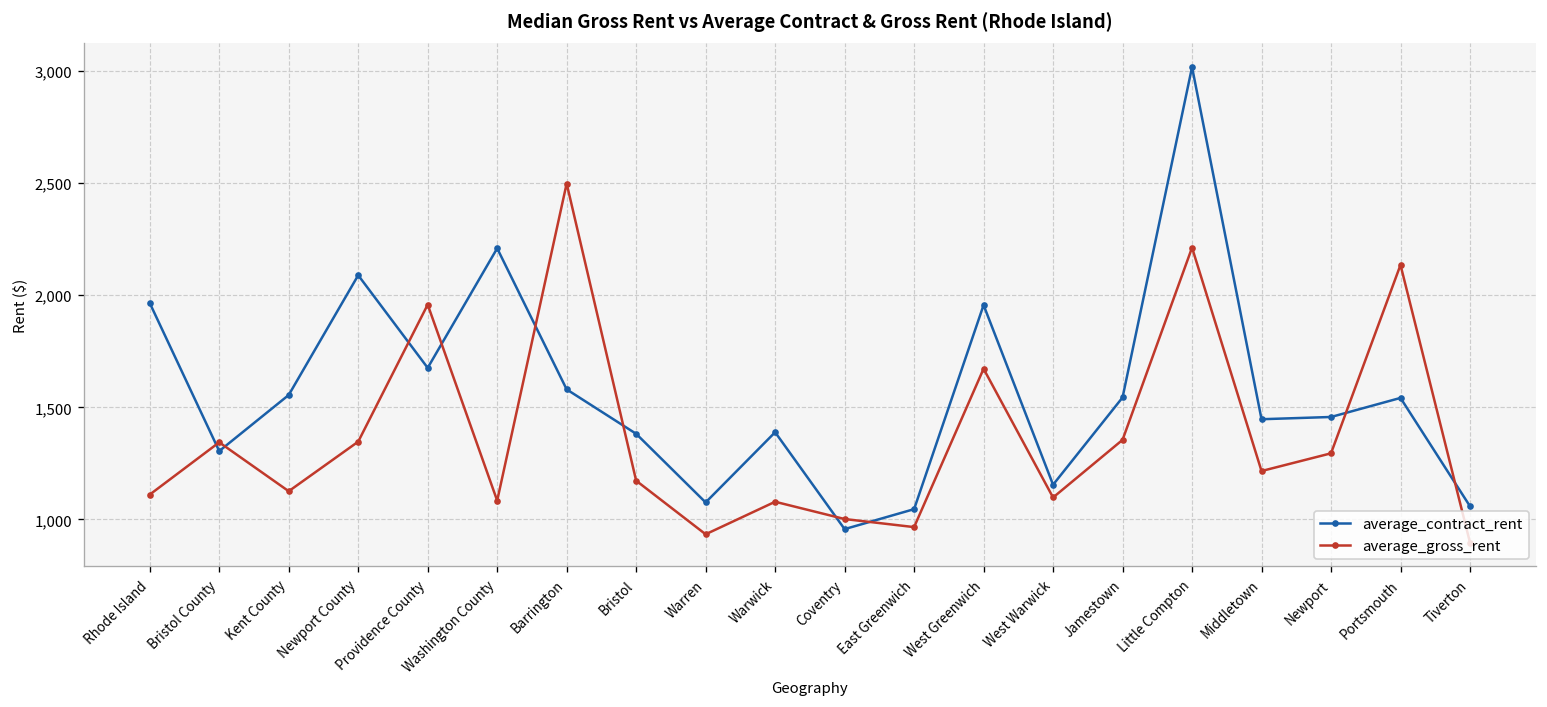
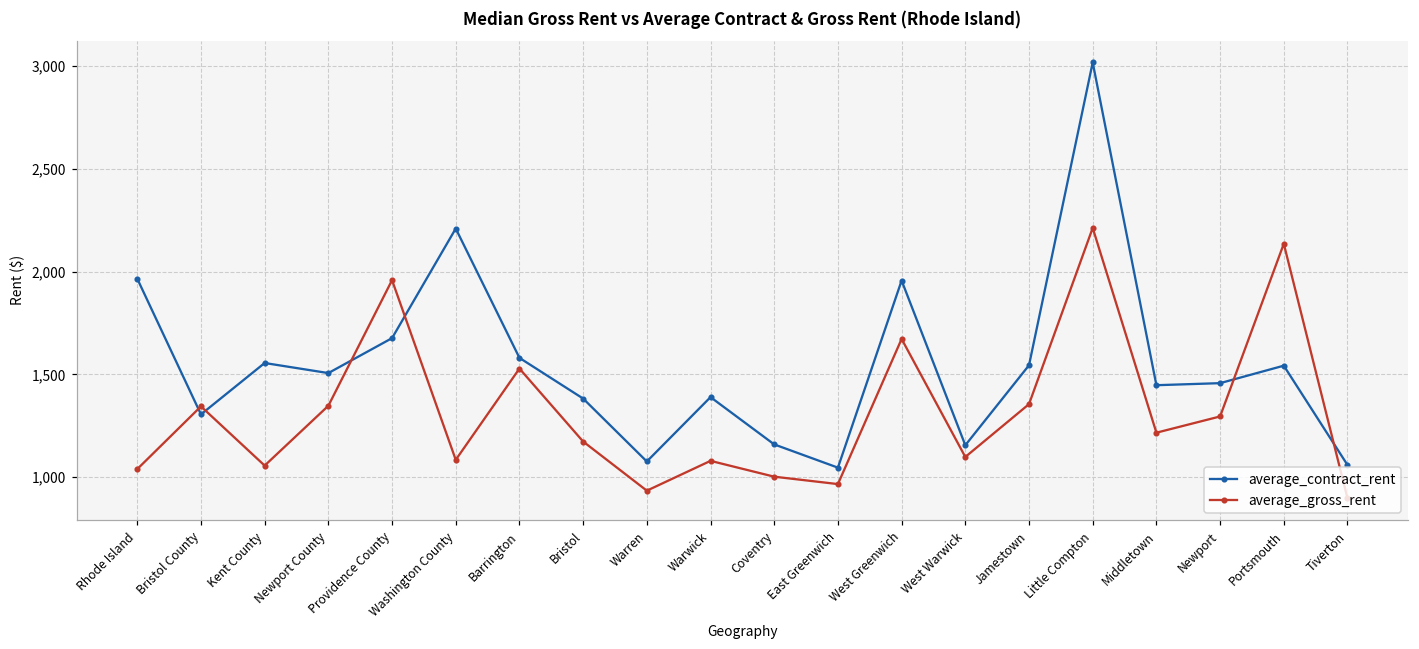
average_gross_rent, Rhode Island: 1,110 -> 1,040
average_gross_rent, Kent County: 1,130 -> 1,060
average_contract_rent, Newport County: 2,090 -> 1,510
average_gross_rent, Barrington: 2,500 -> 1,530
average_contract_rent, Coventry: 960 -> 1,160
